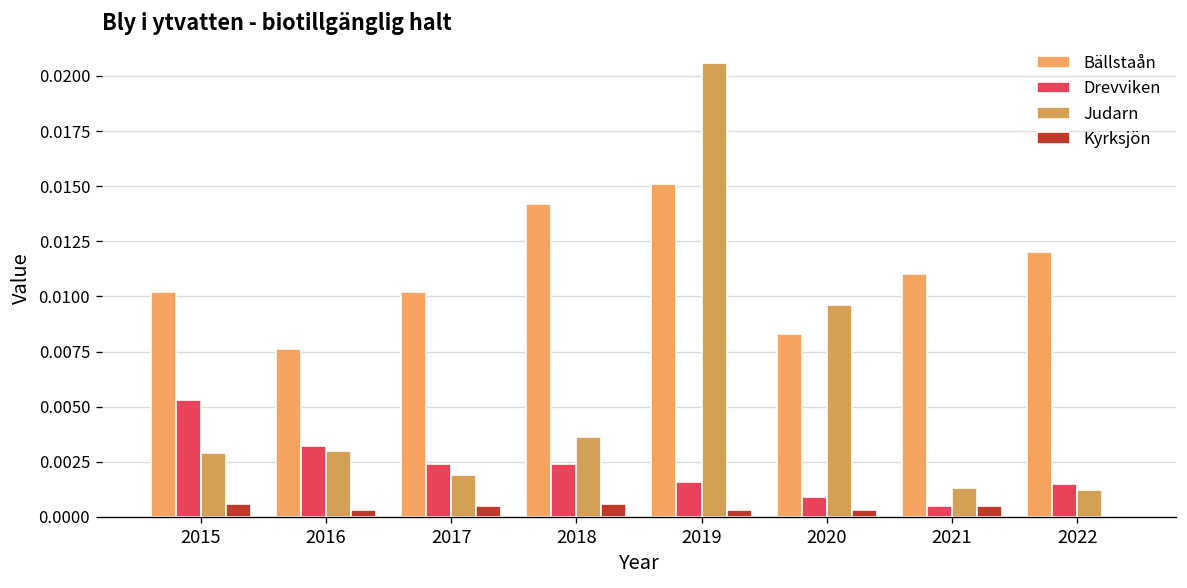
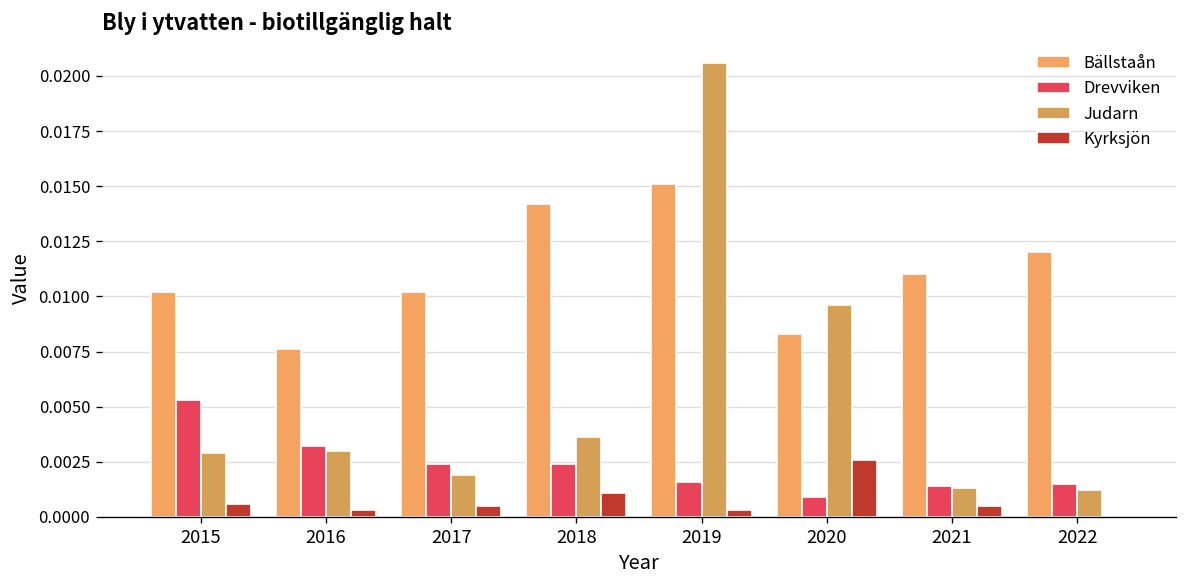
Kyrksjön, 2018: 0.0006 -> 0.0011
Kyrksjön, 2020: 0.0003 -> 0.0026
Drevviken, 2021: 0.0005 -> 0.0014
